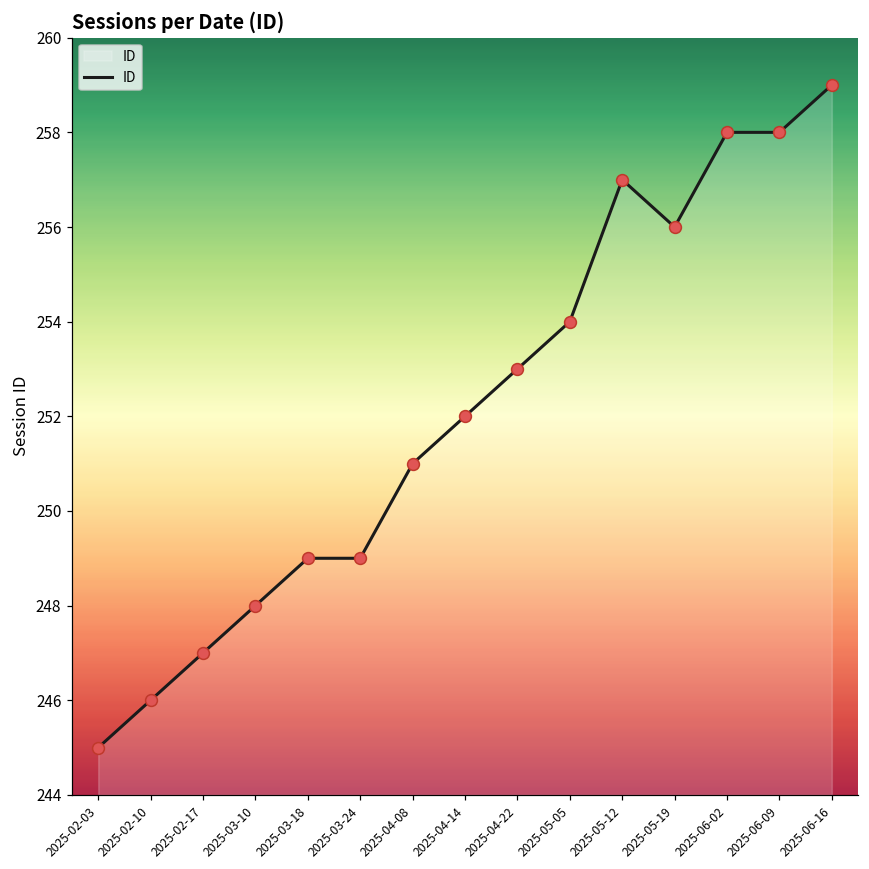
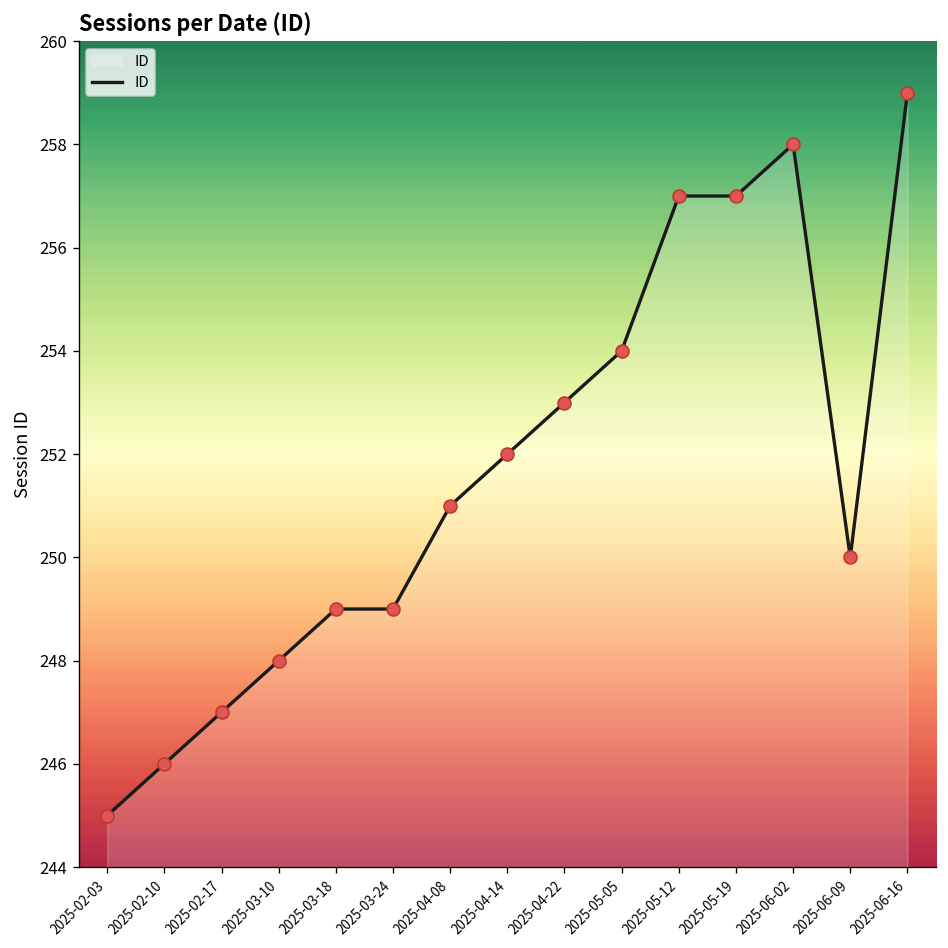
2025-05-19: 256 -> 257
2025-06-09: 258 -> 250
